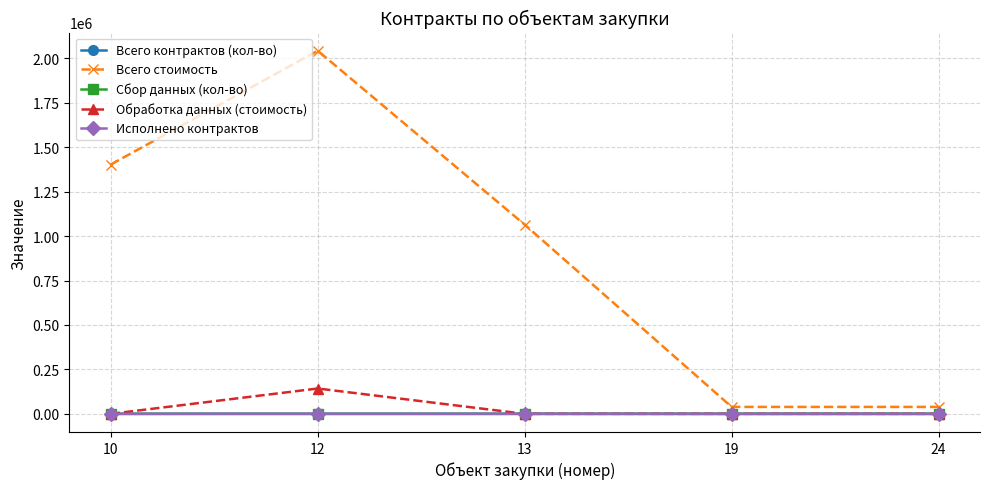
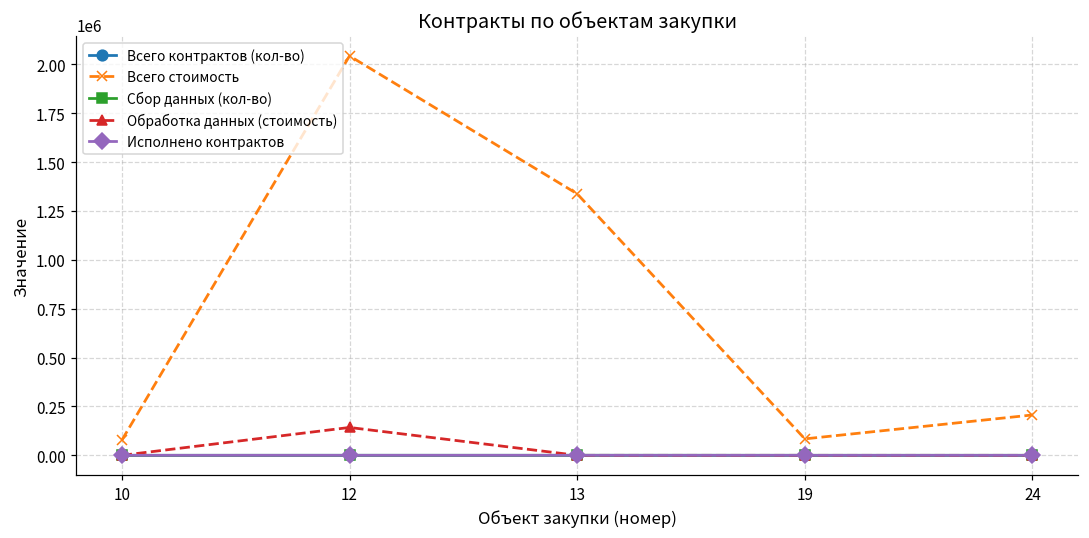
Всего стоимость, 10: 1400000 -> 80000
Всего стоимость, 13: 1060000 -> 1340000
Всего стоимость, 19: 40000 -> 80000
Всего стоимость, 24: 40000 -> 210000
